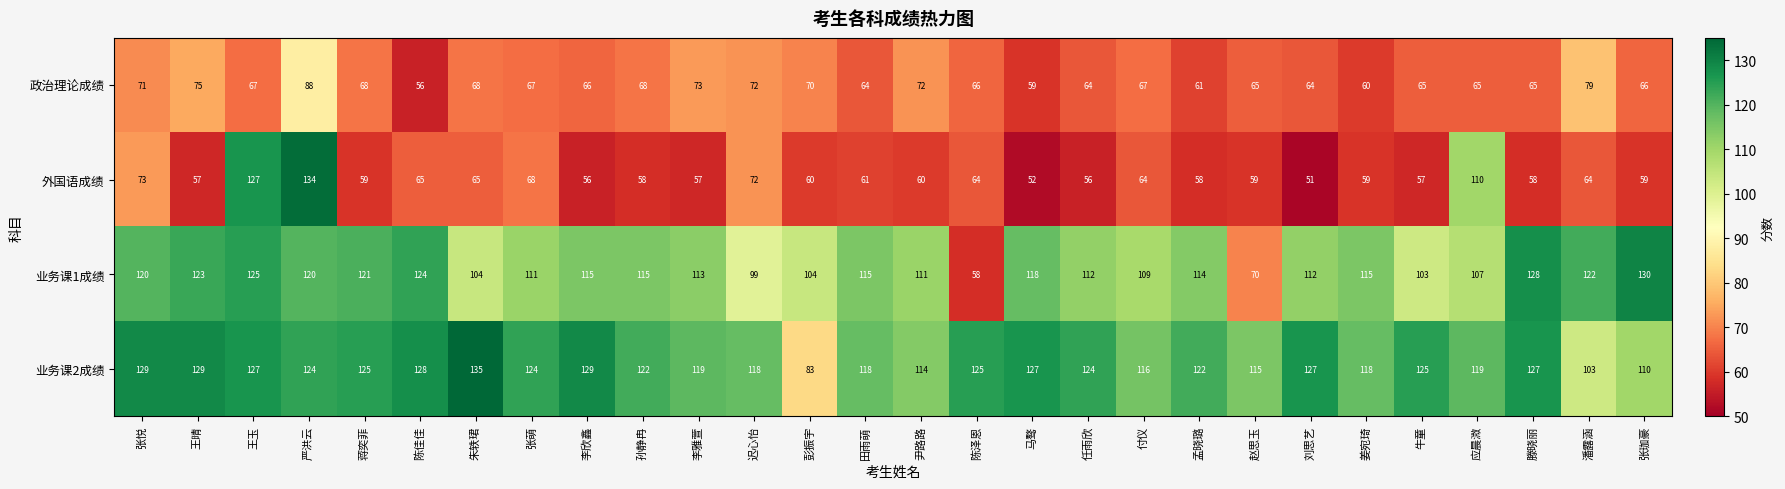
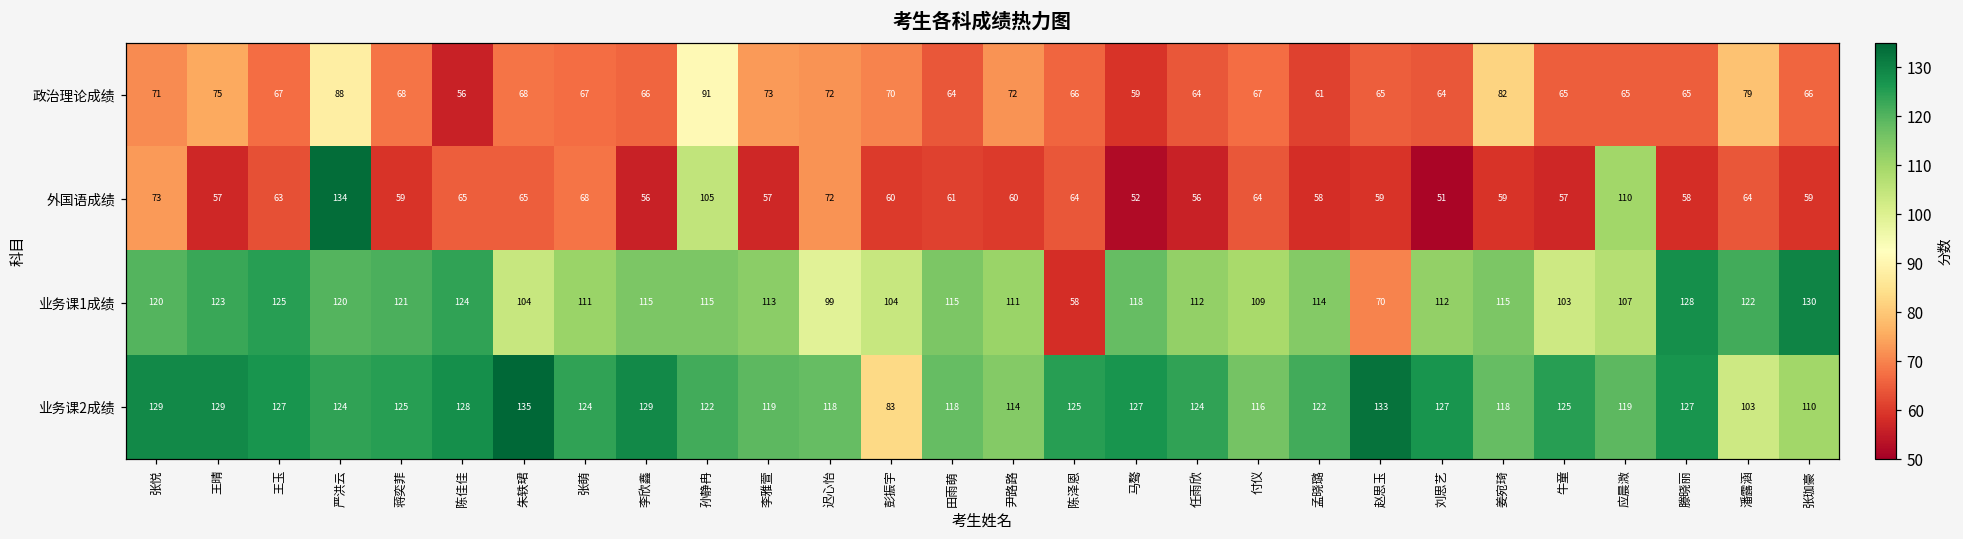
政治理论成绩, 孙静冉: 68 -> 91
政治理论成绩, 姜宛琦: 60 -> 82
外国语成绩, 王玉: 127 -> 63
外国语成绩, 孙静冉: 58 -> 105
业务课2成绩, 赵思玉: 115 -> 133
